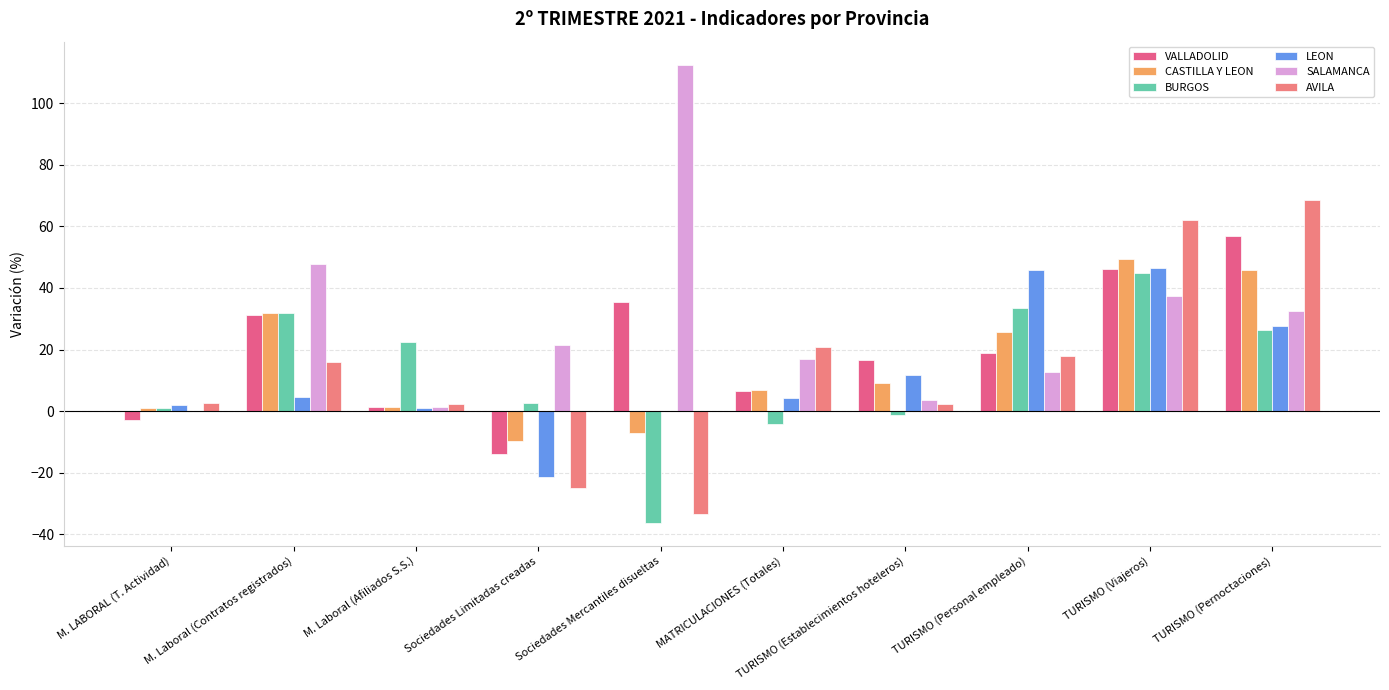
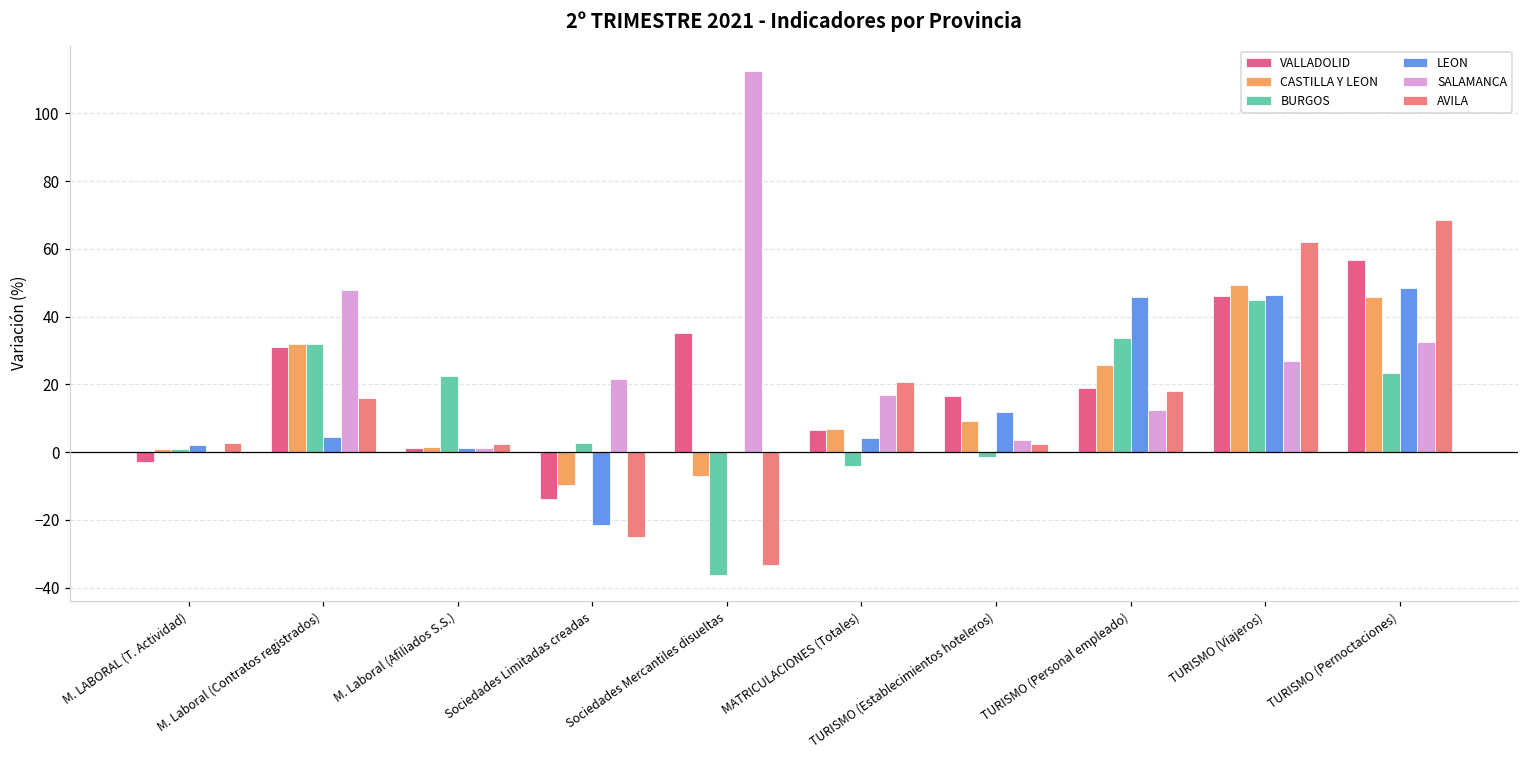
SALAMANCA, TURISMO (Viajeros): 37 -> 27
BURGOS, TURISMO (Pernoctaciones): 26 -> 23
LEON, TURISMO (Pernoctaciones): 28 -> 48
